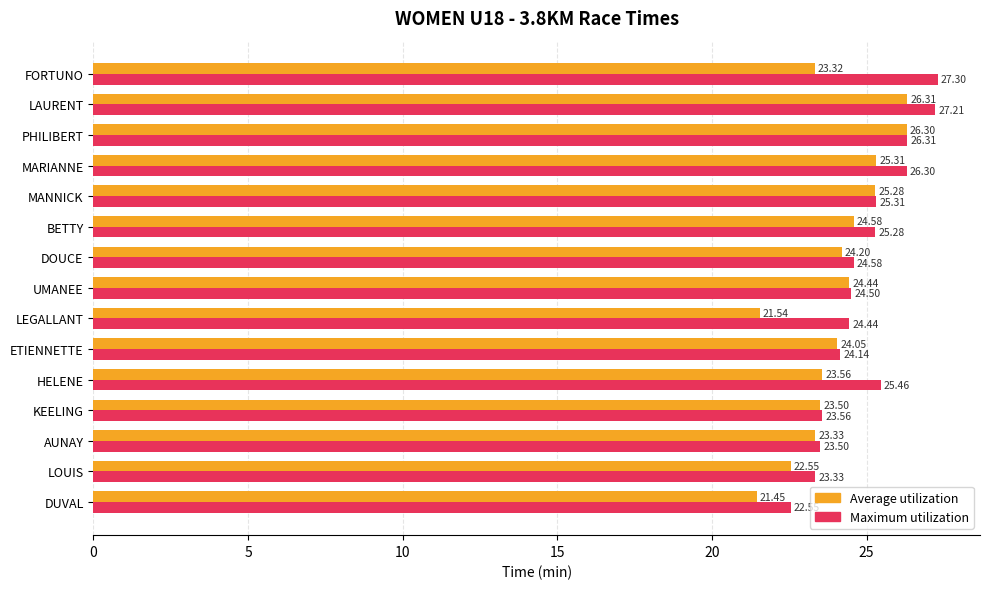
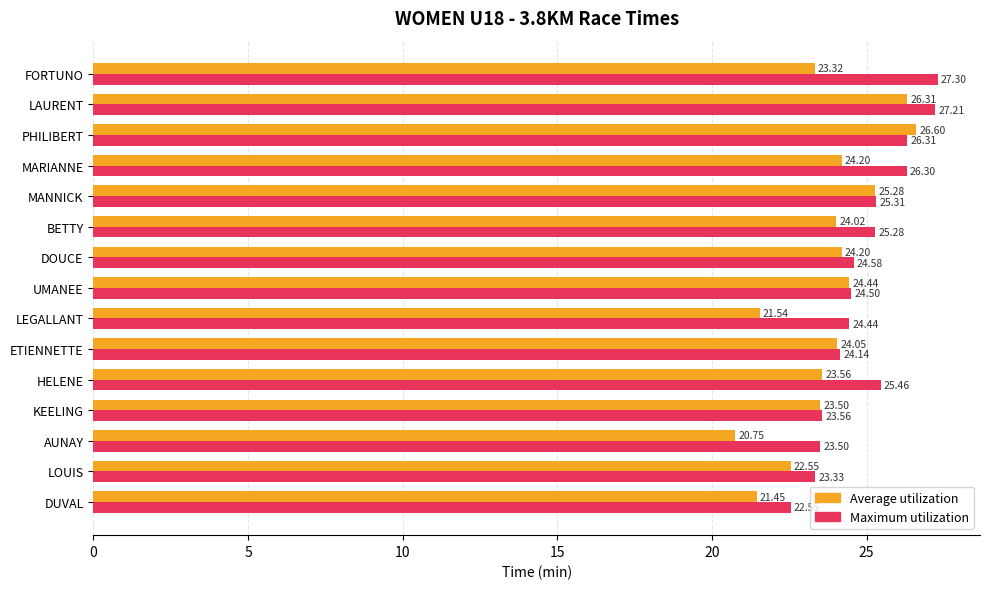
Average utilization, PHILIBERT: 26.30 -> 26.60
Average utilization, MARIANNE: 25.31 -> 24.20
Average utilization, BETTY: 24.58 -> 24.02
Average utilization, AUNAY: 23.33 -> 20.75
